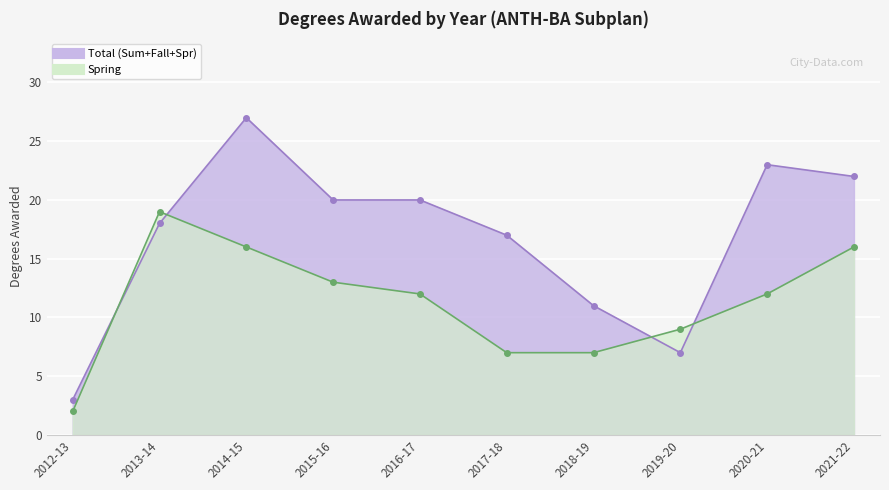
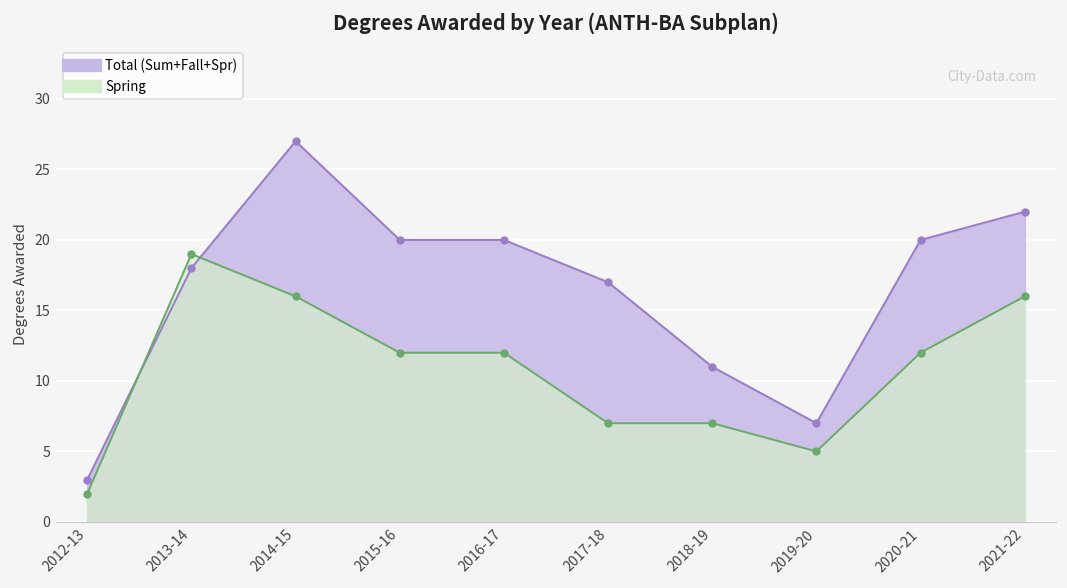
Spring, 2015-16: 13 -> 12
Spring, 2019-20: 9 -> 5
Total (Sum+Fall+Spr), 2020-21: 23 -> 20
